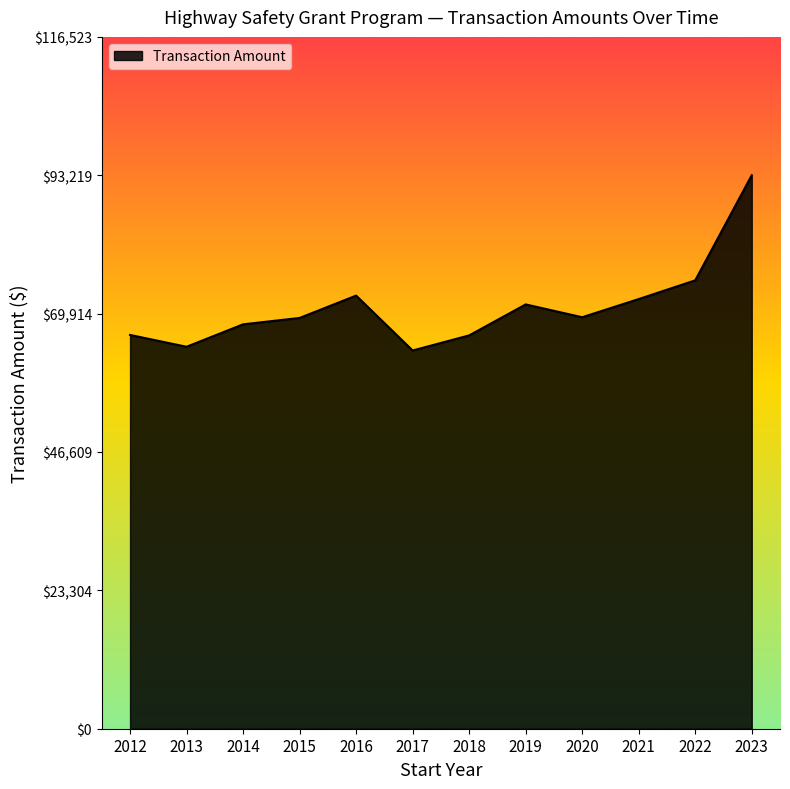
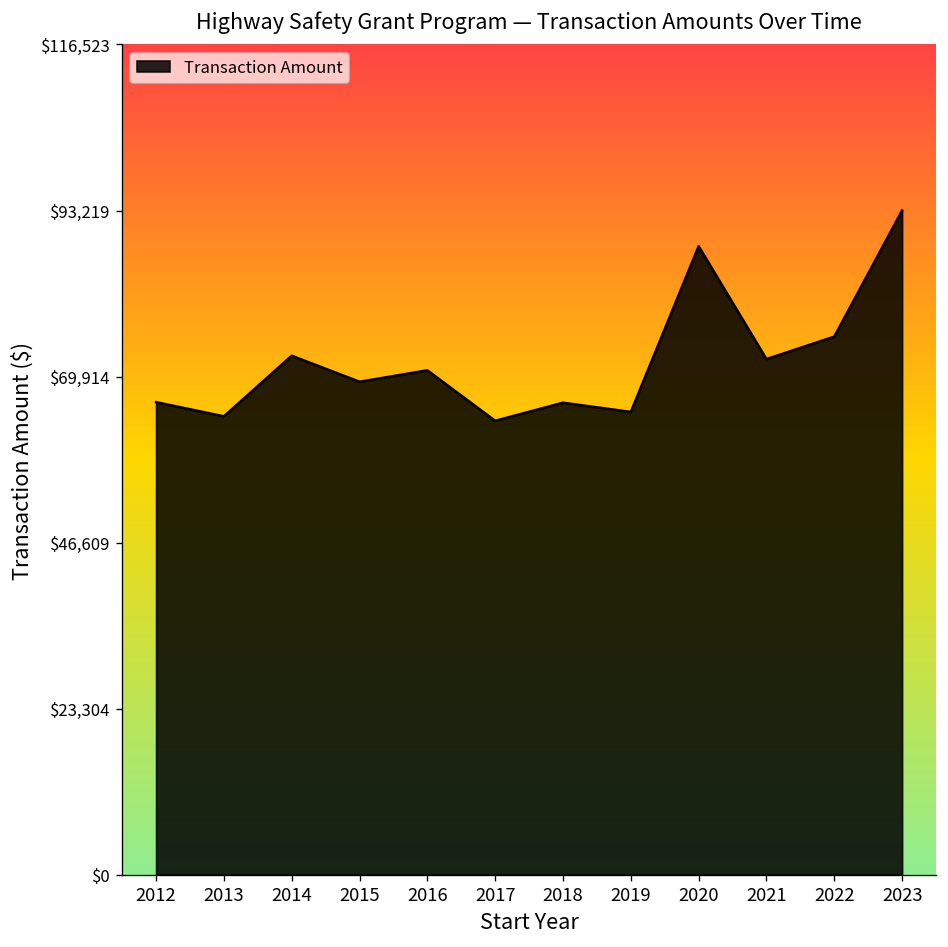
2014: $68,000 -> $73,000
2016: $73,000 -> $71,000
2019: $71,000 -> $65,000
2020: $69,000 -> $88,000
